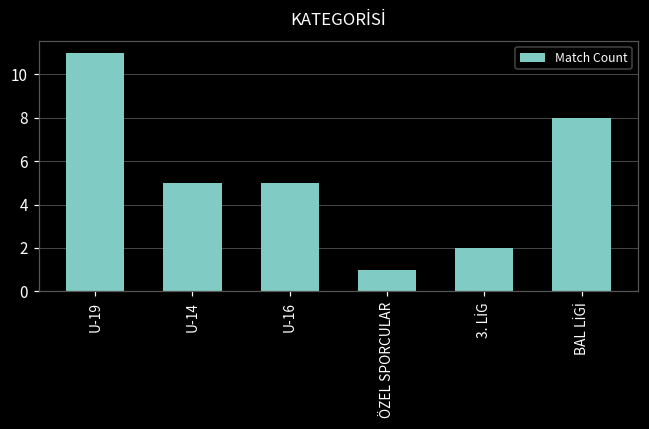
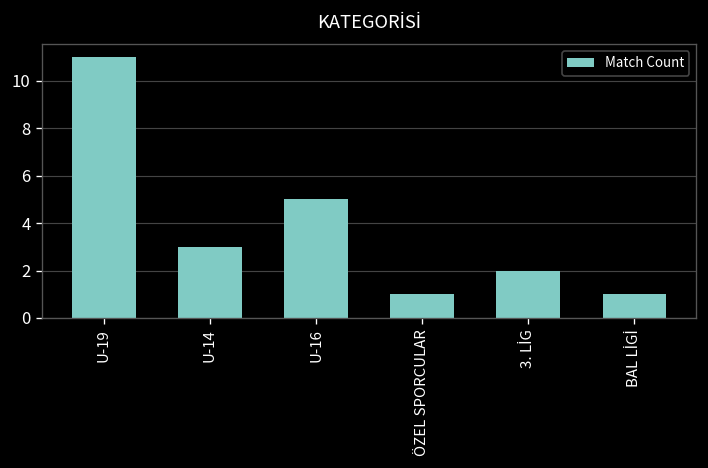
U-14: 5 -> 3
BAL LİGİ: 8 -> 1
